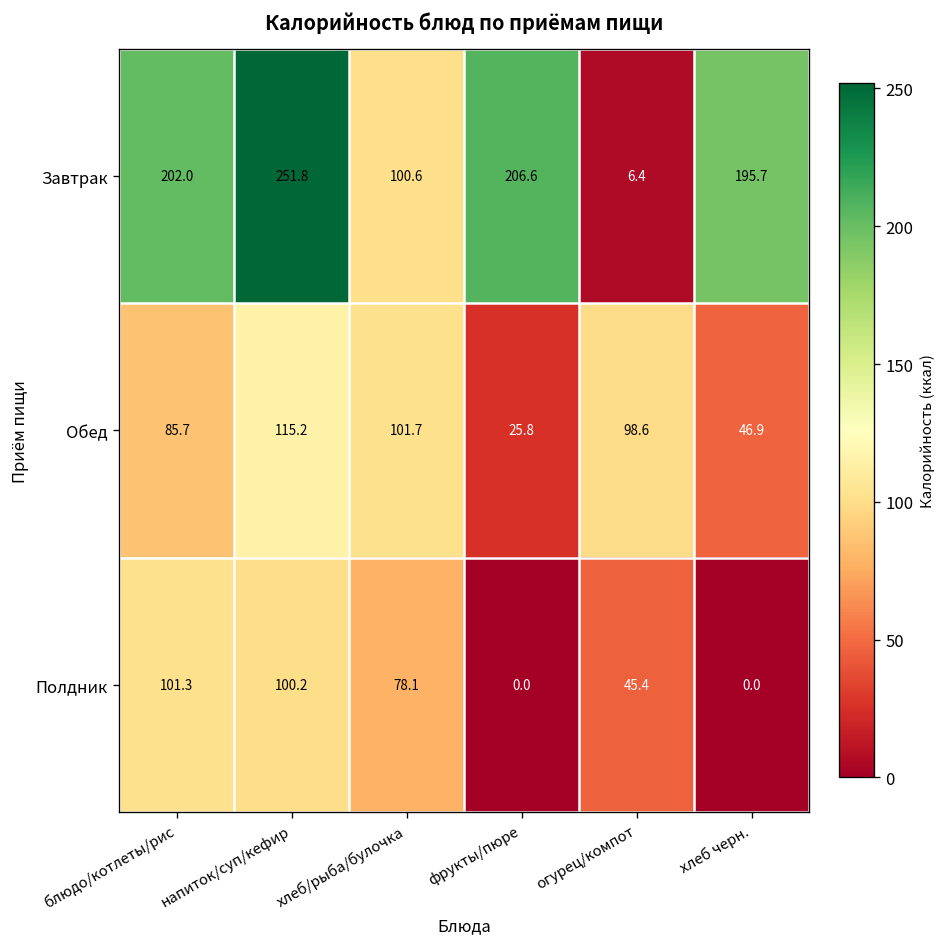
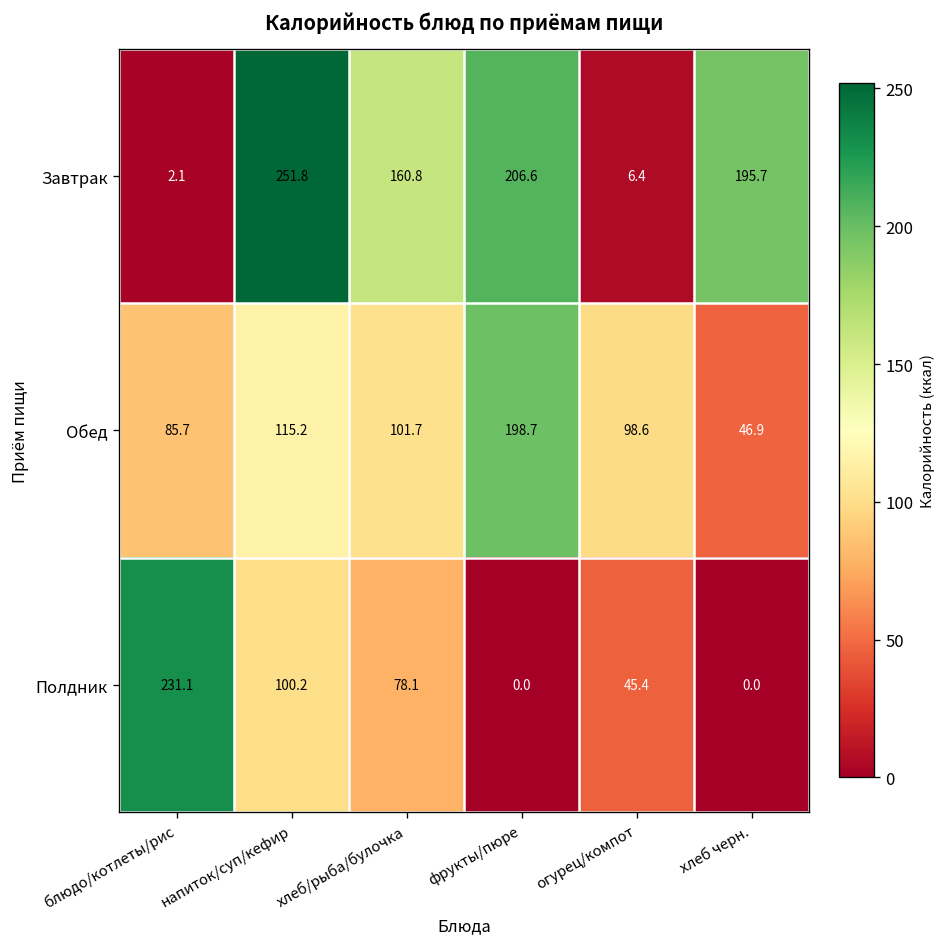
Завтрак, блюдо/котлеты/рис: 202.0 -> 2.1
Завтрак, хлеб/рыба/булочка: 100.6 -> 160.8
Обед, фрукты/пюре: 25.8 -> 198.7
Полдник, блюдо/котлеты/рис: 101.3 -> 231.1
